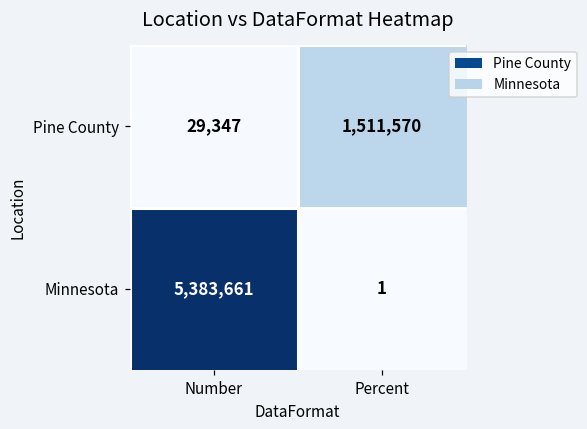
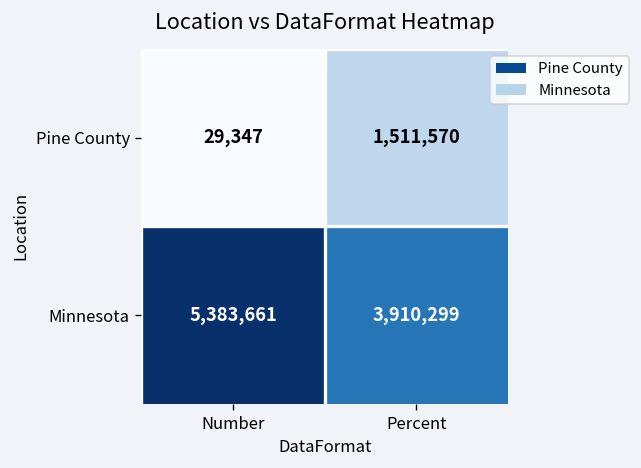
Minnesota, Percent: 1 -> 3,910,299
